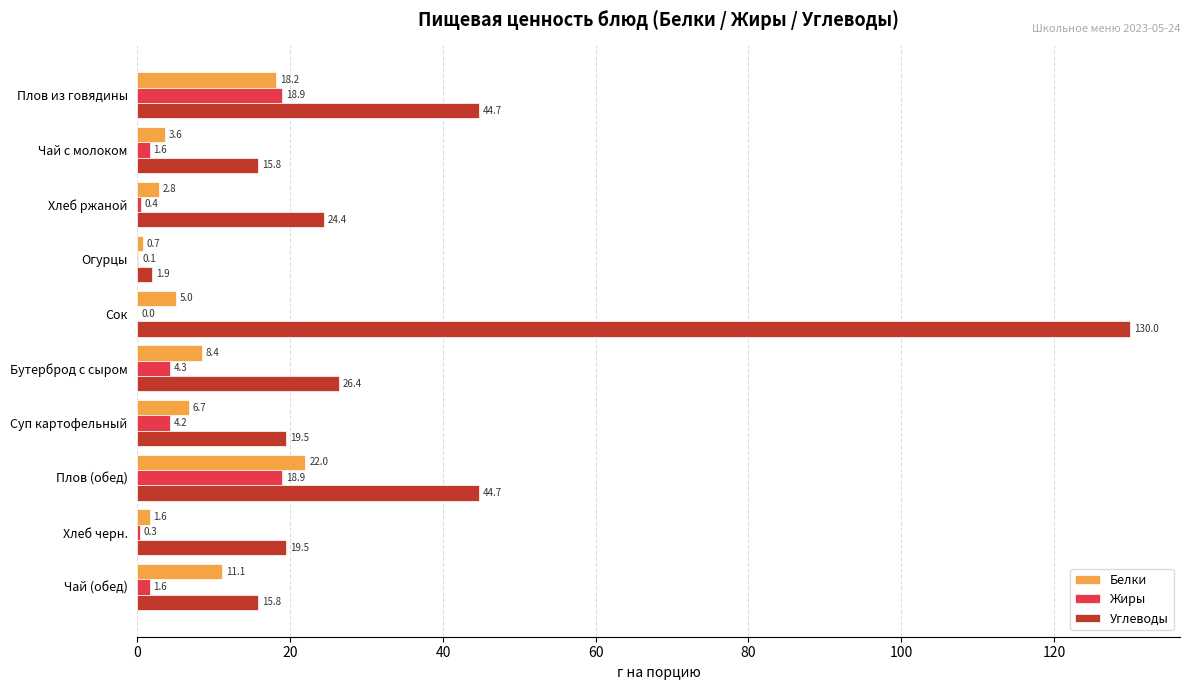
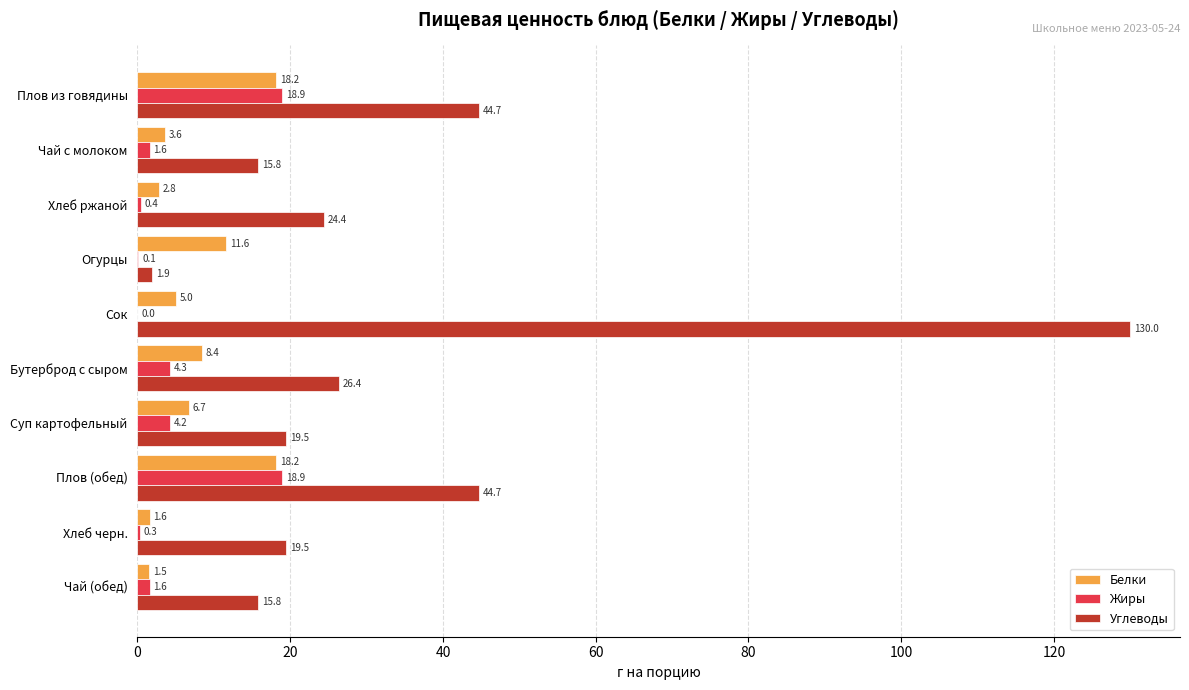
Белки, Огурцы: 0.7 -> 11.6
Белки, Плов (обед): 22.0 -> 18.2
Белки, Чай (обед): 11.1 -> 1.5
